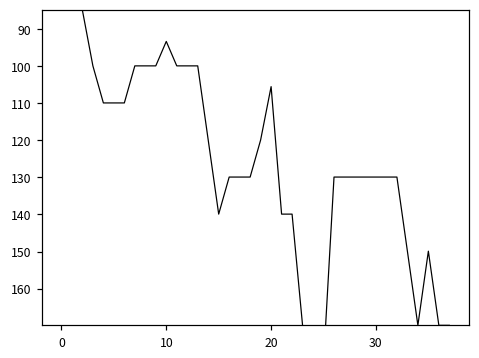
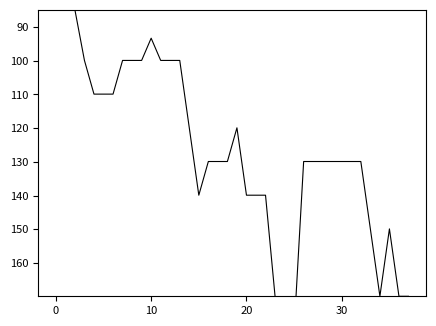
20: 106 -> 140
